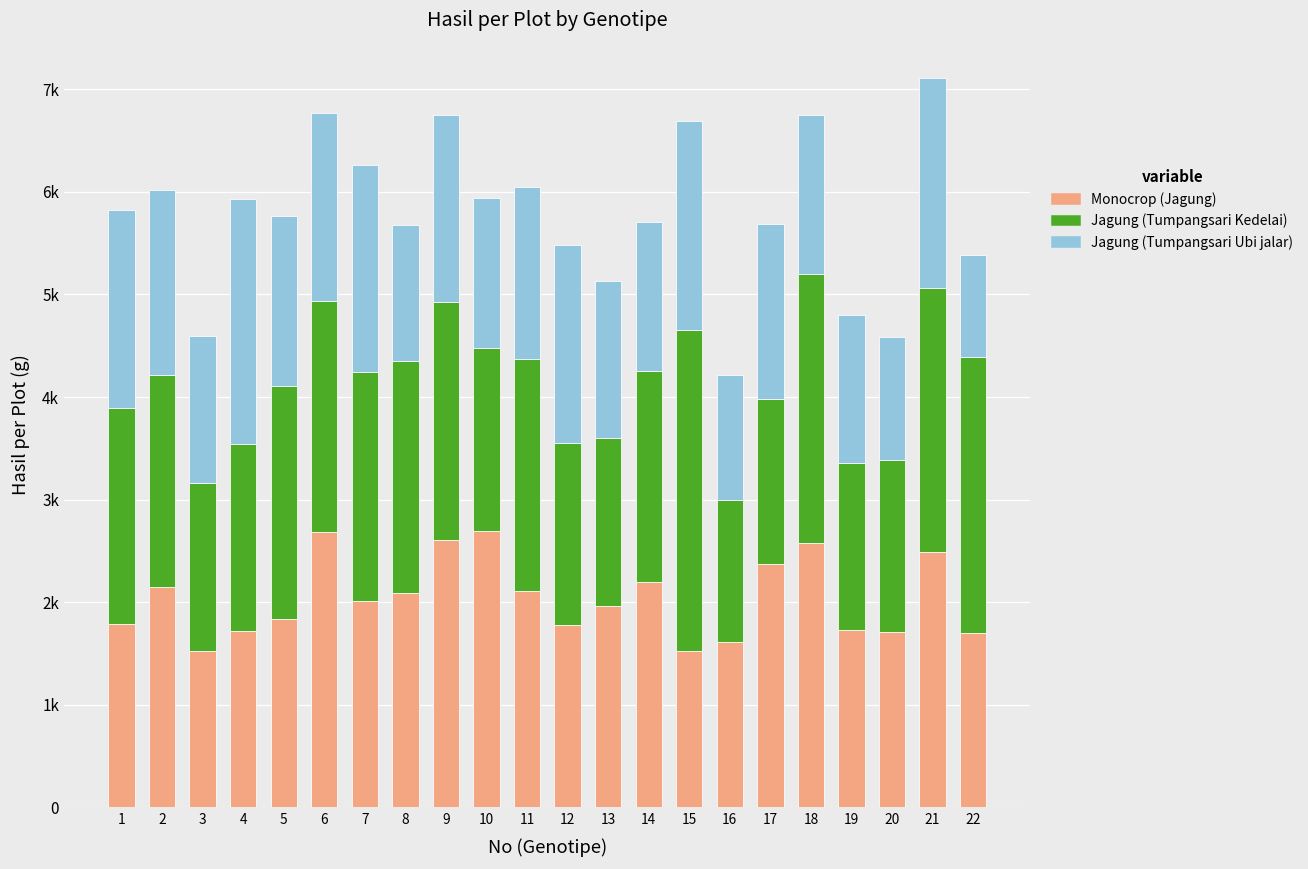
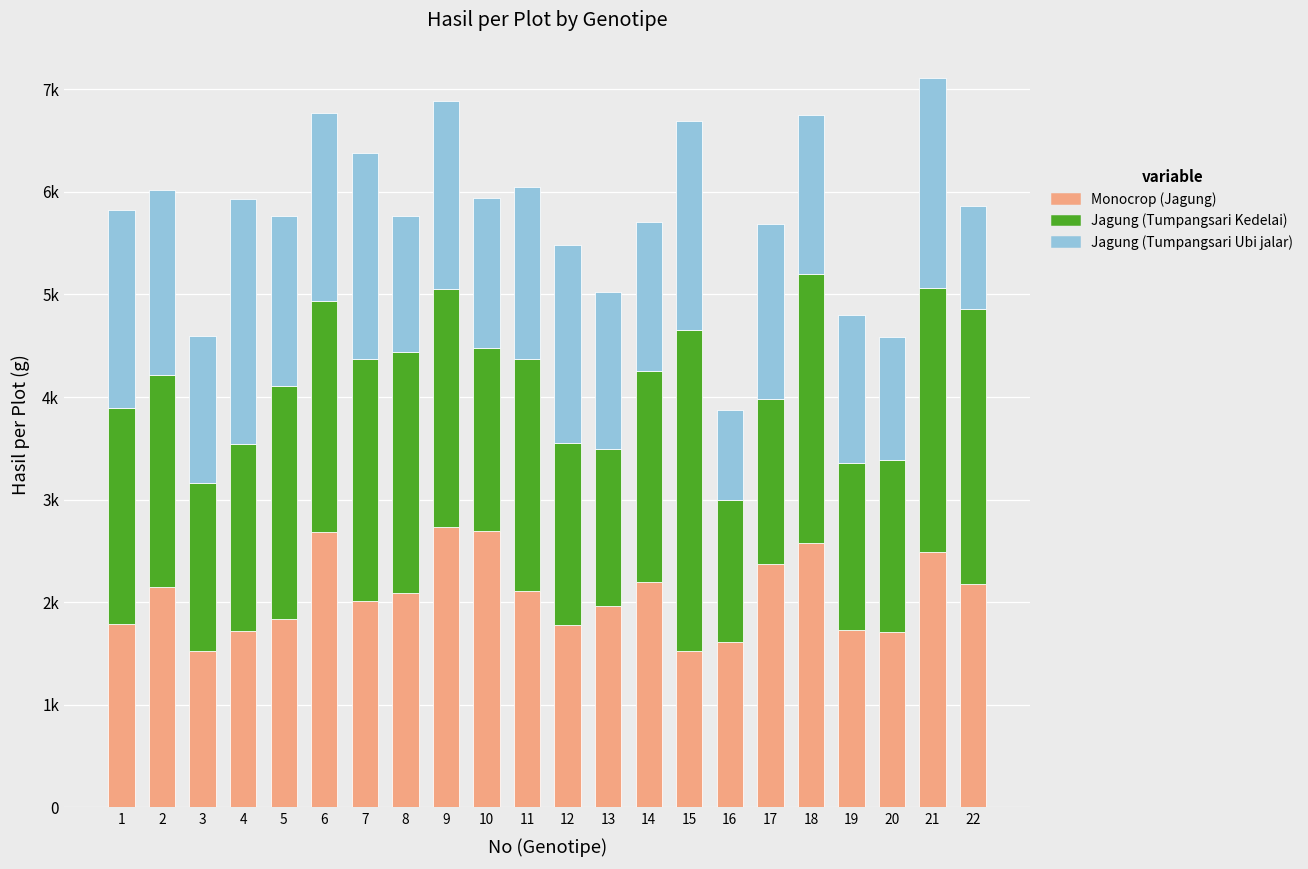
Jagung (Tumpangsari Kedelai), 7: 2200 -> 2400
Jagung (Tumpangsari Kedelai), 8: 2300 -> 2400
Monocrop (Jagung), 9: 2600 -> 2700
Jagung (Tumpangsari Kedelai), 13: 1600 -> 1500
Jagung (Tumpangsari Ubi jalar), 16: 1200 -> 900
Monocrop (Jagung), 22: 1700 -> 2200
